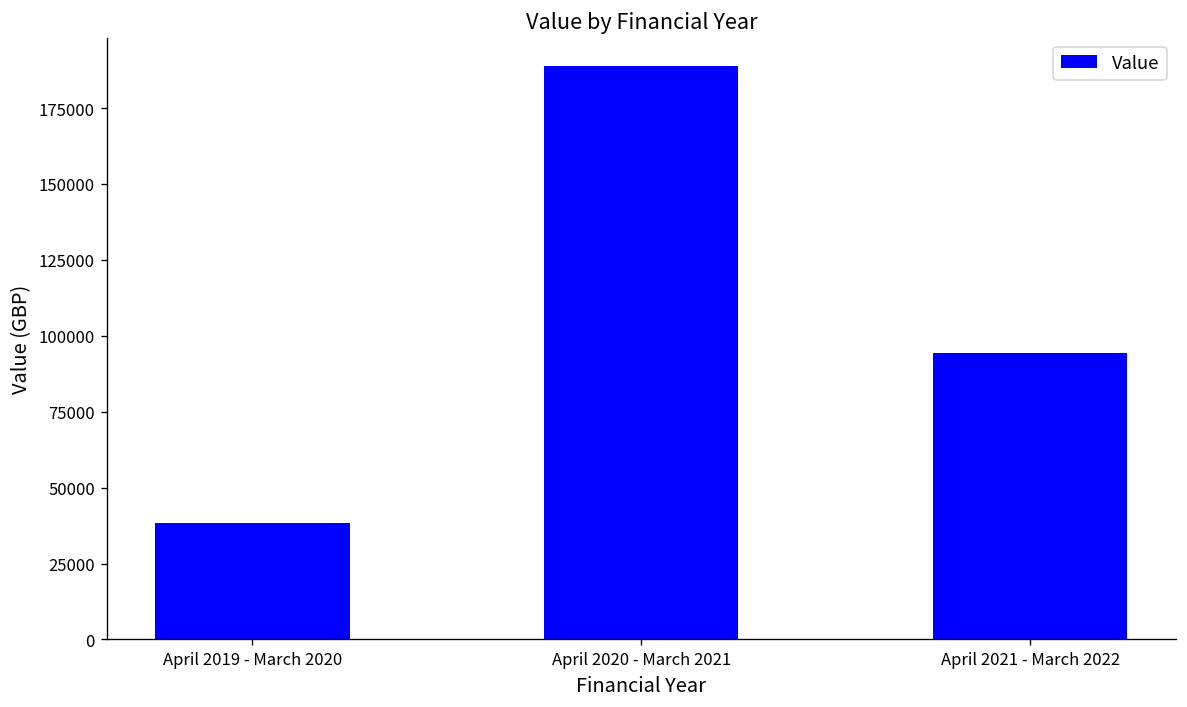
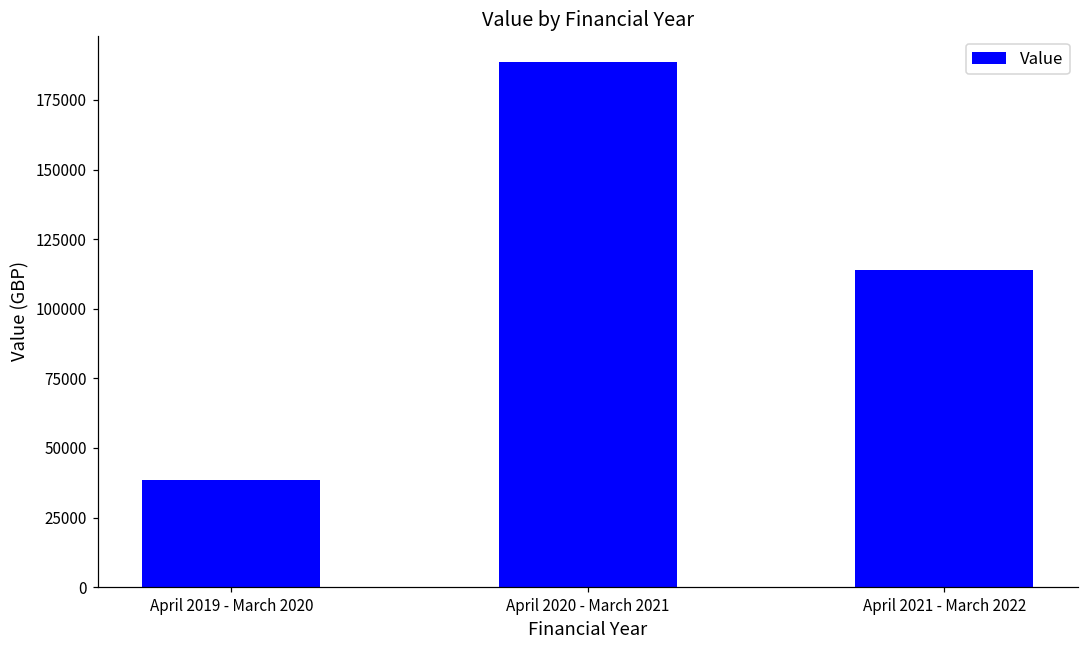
April 2021 - March 2022: 94000 -> 114000
